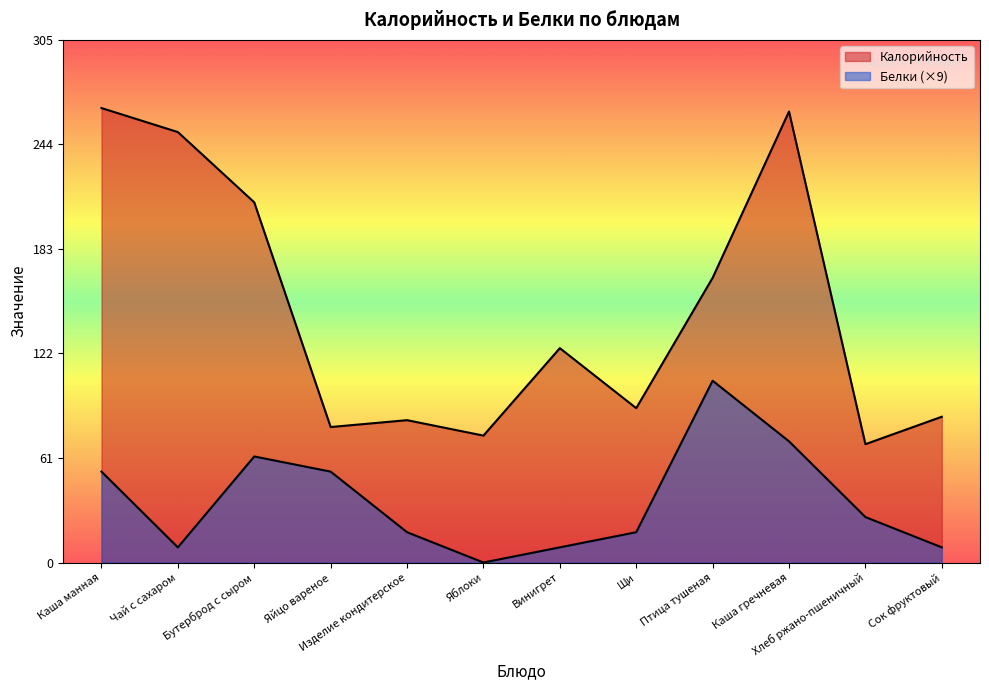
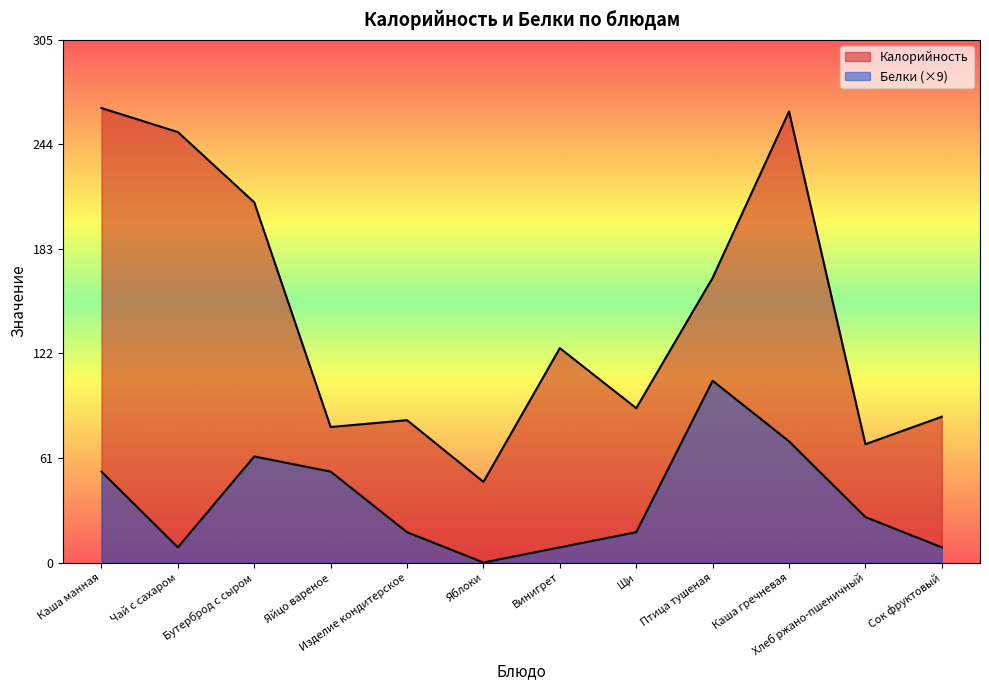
Калорийность, Яблоки: 74 -> 47
